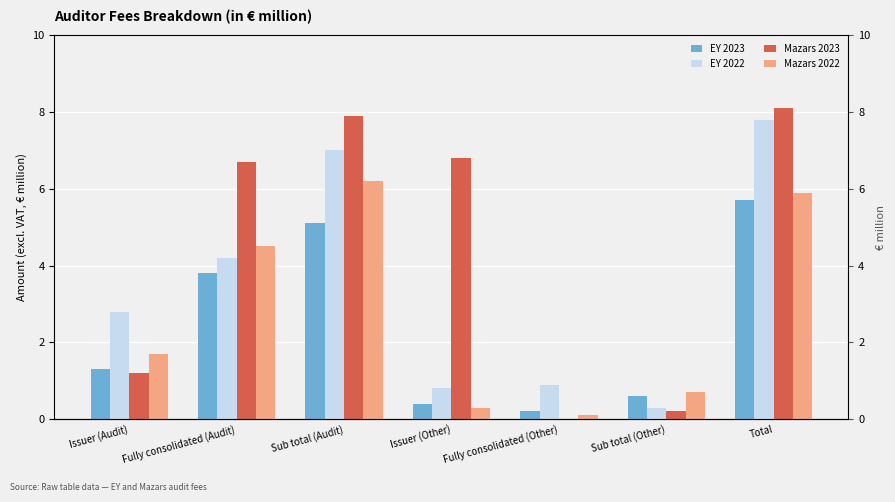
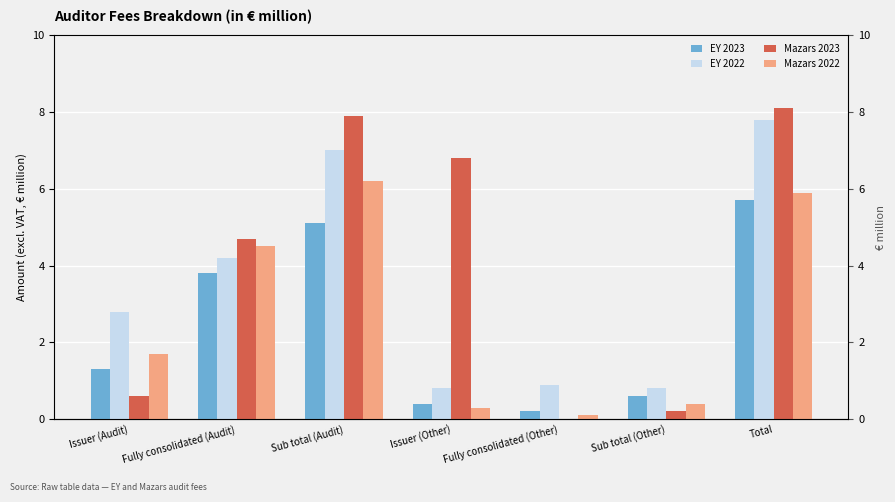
Mazars 2023, Issuer (Audit): 1.2 -> 0.6
Mazars 2023, Fully consolidated (Audit): 6.7 -> 4.7
EY 2022, Sub total (Other): 0.3 -> 0.8
Mazars 2022, Sub total (Other): 0.7 -> 0.4
